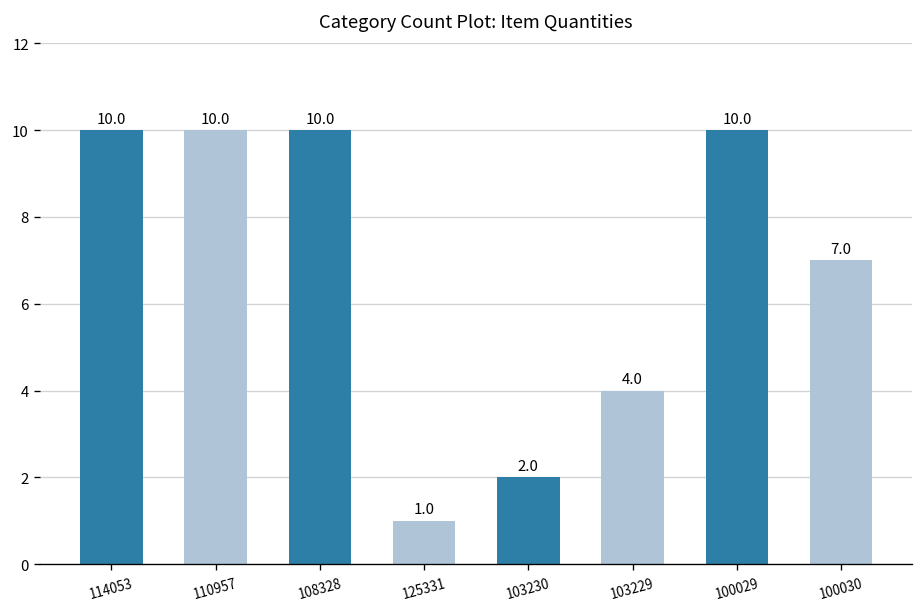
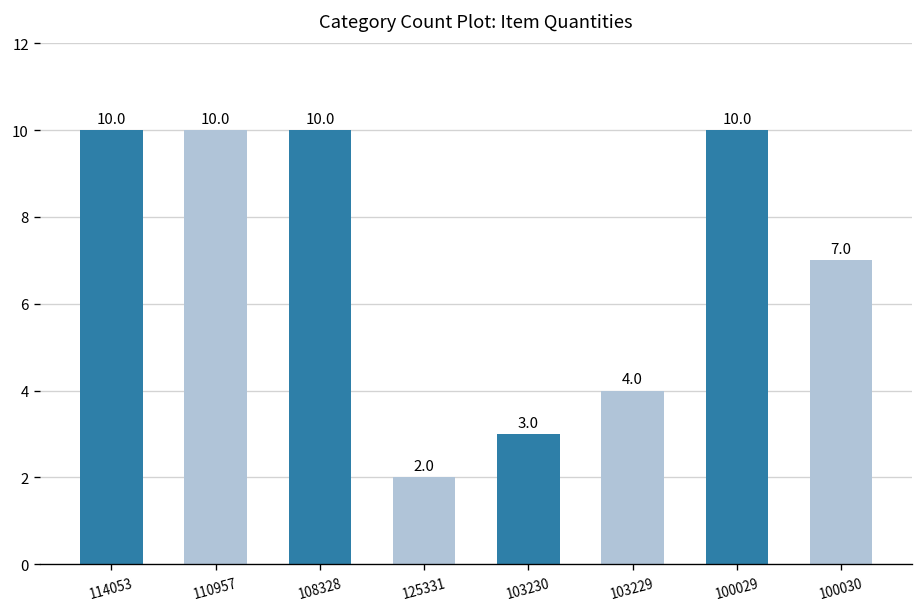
125331: 1.0 -> 2.0
103230: 2.0 -> 3.0
